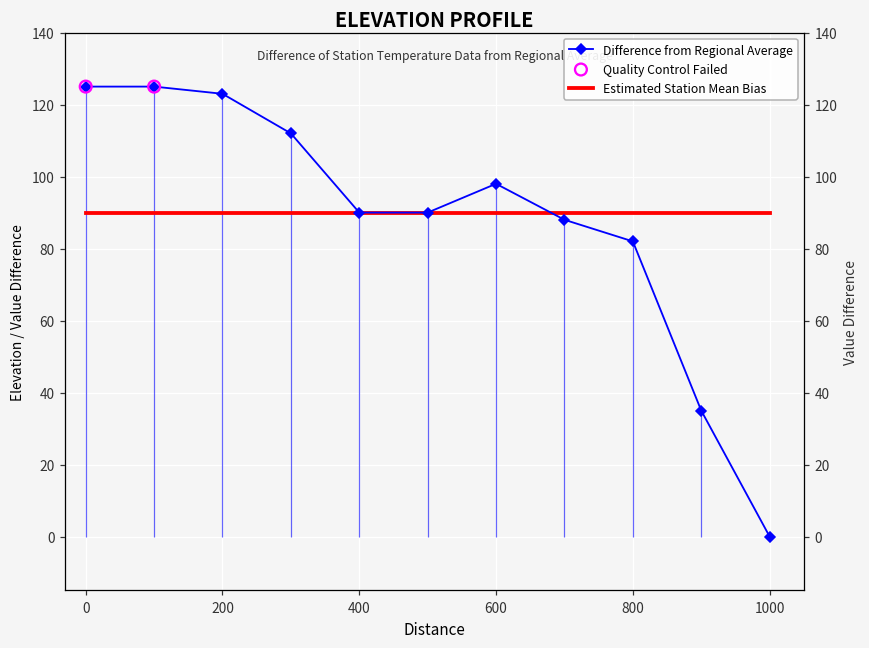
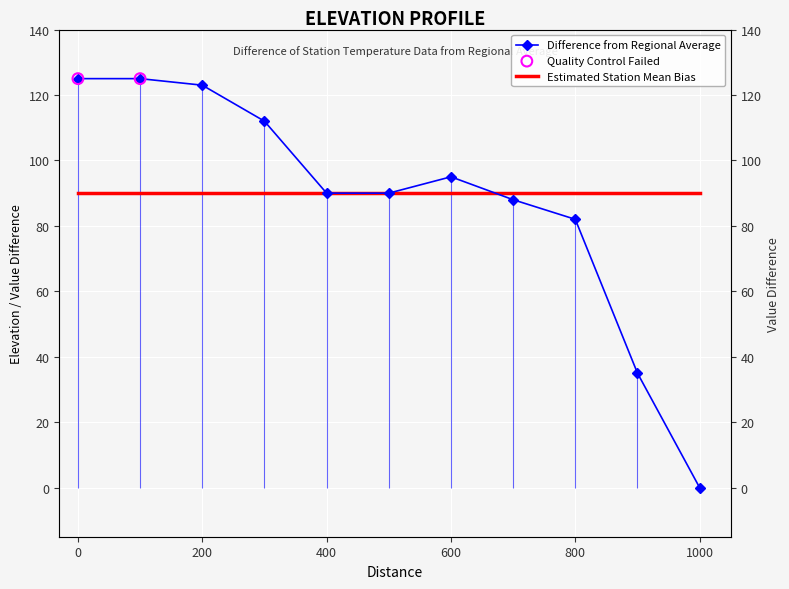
Difference from Regional Average, 600: 98 -> 95
